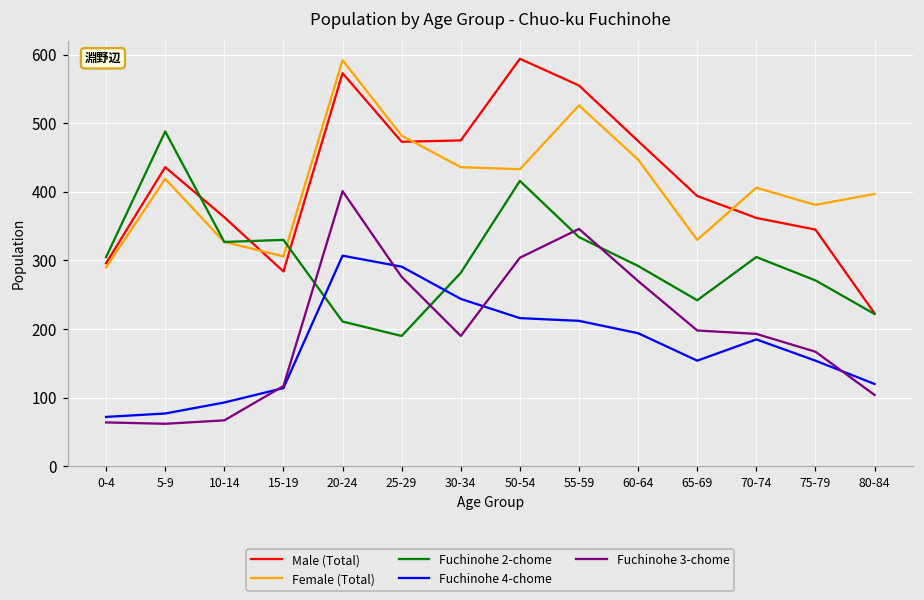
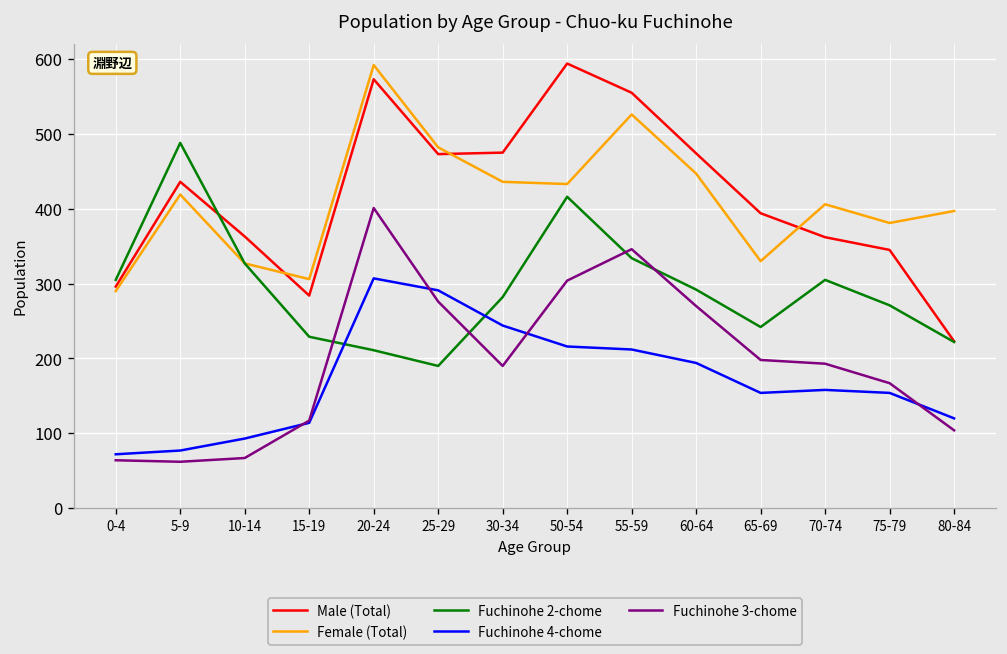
Fuchinohe 2-chome, 15-19: 330 -> 230
Fuchinohe 4-chome, 70-74: 190 -> 160
